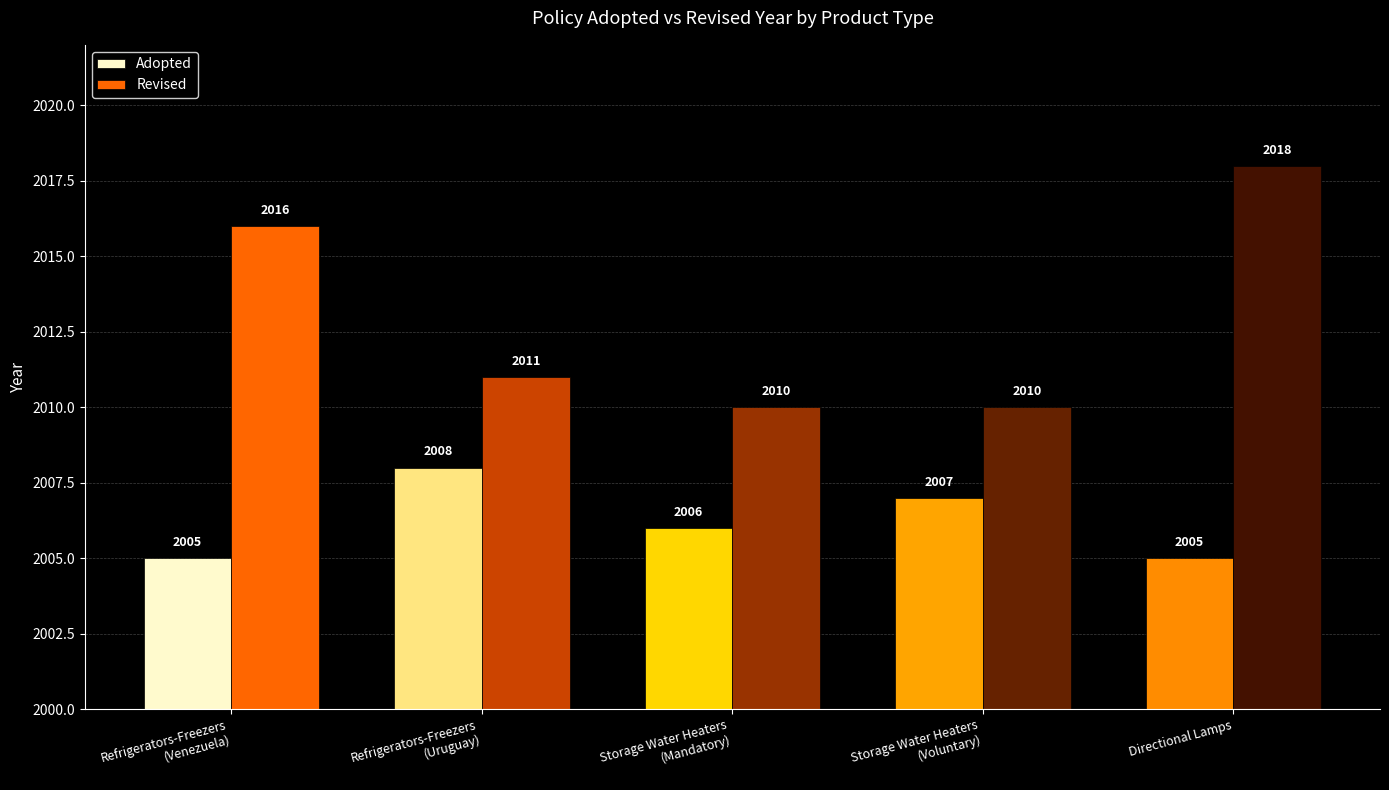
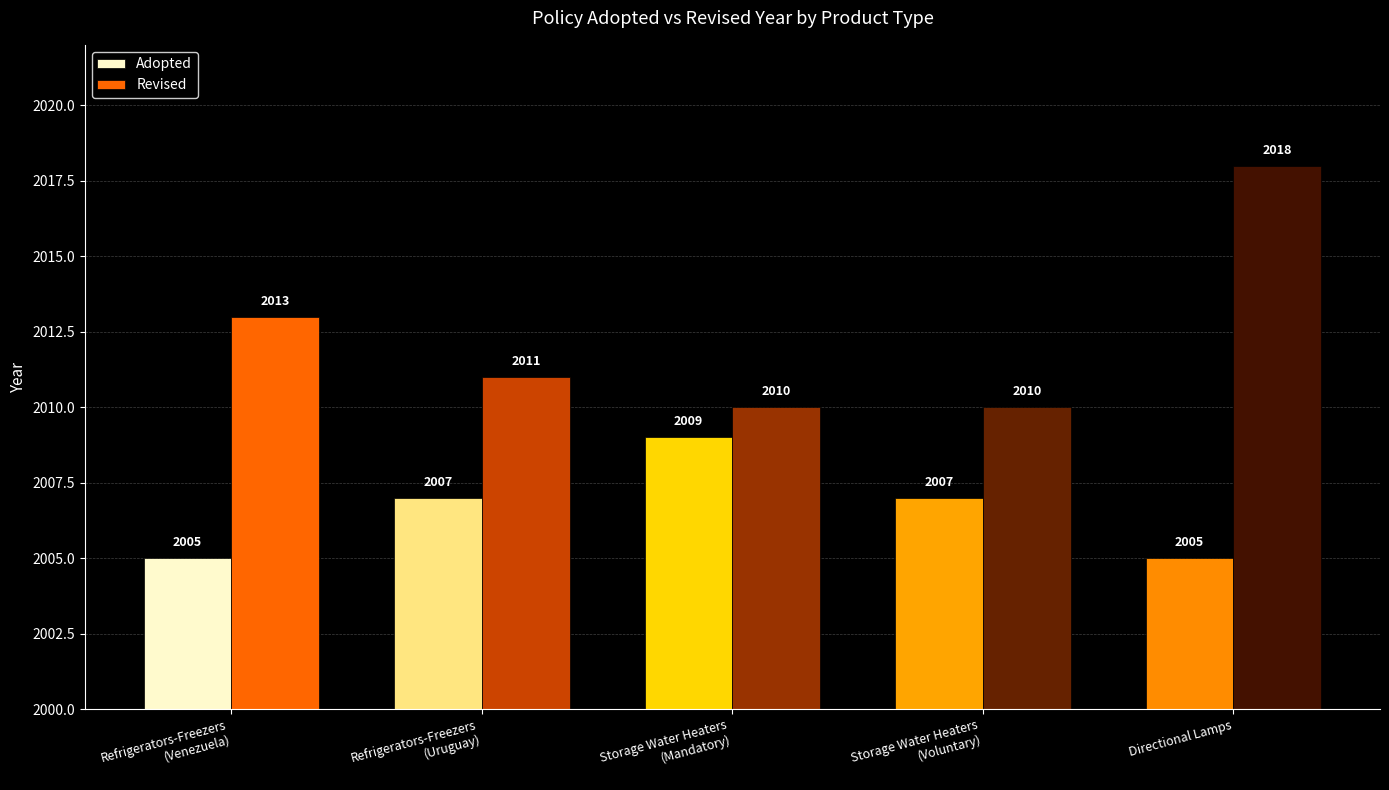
Revised, Refrigerators-Freezers (Venezuela): 2016 -> 2013
Adopted, Refrigerators-Freezers (Uruguay): 2008 -> 2007
Adopted, Storage Water Heaters (Mandatory): 2006 -> 2009
